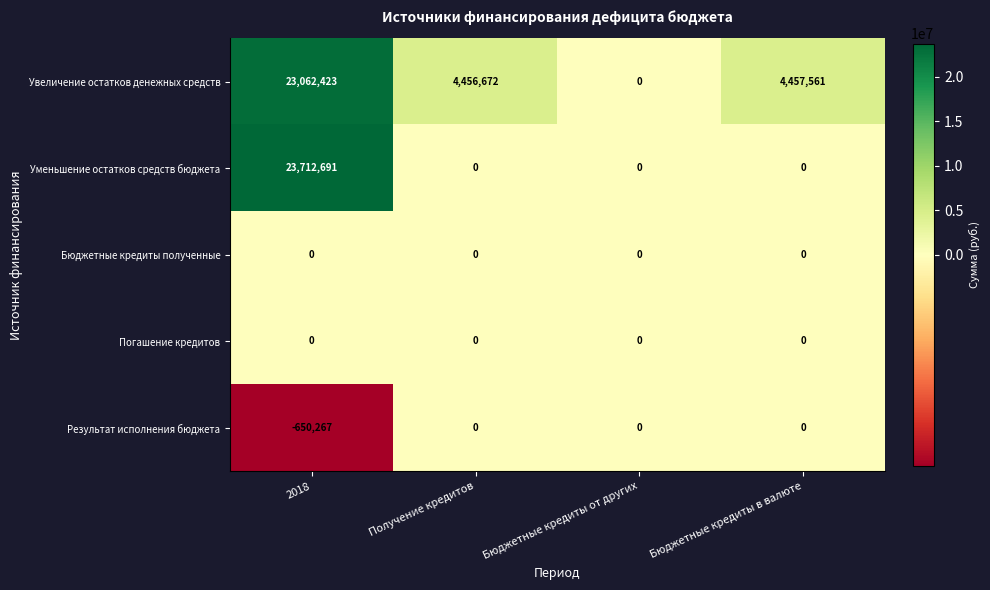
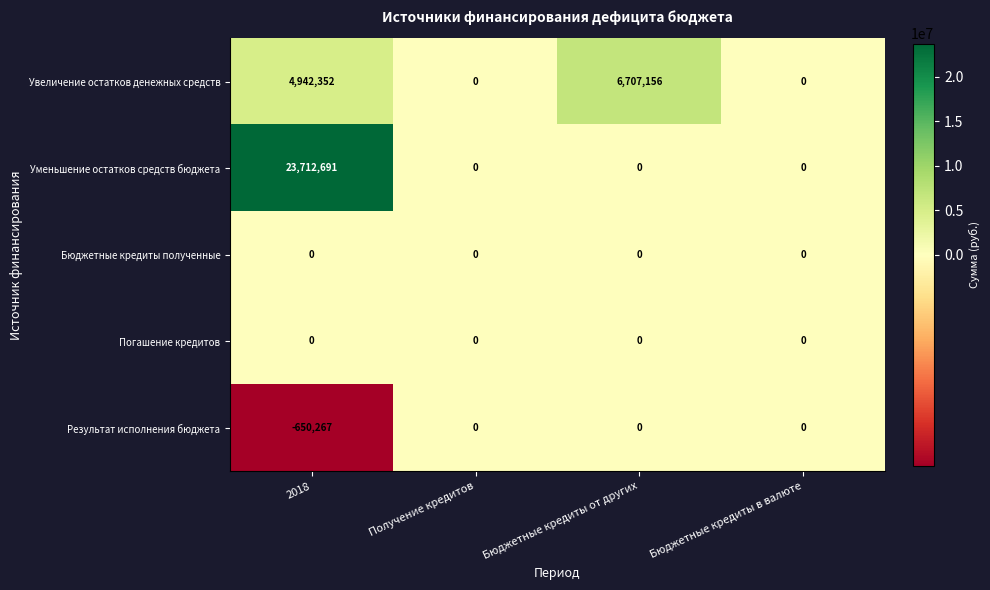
Увеличение остатков денежных средств, 2018: 23,062,423 -> 4,942,352
Увеличение остатков денежных средств, Получение кредитов: 4,456,672 -> 0
Увеличение остатков денежных средств, Бюджетные кредиты от других: 0 -> 6,707,156
Увеличение остатков денежных средств, Бюджетные кредиты в валюте: 4,457,561 -> 0
